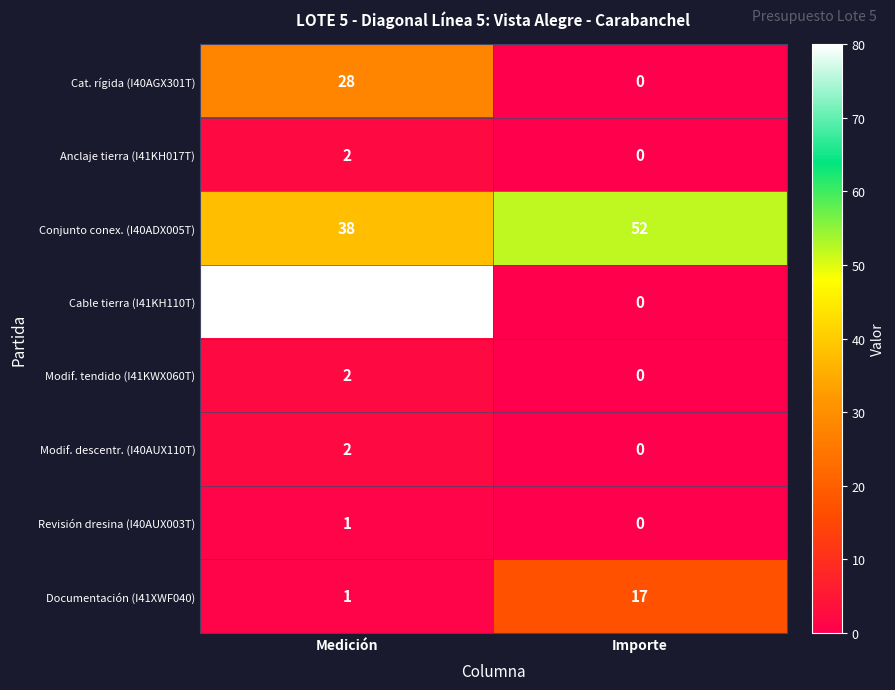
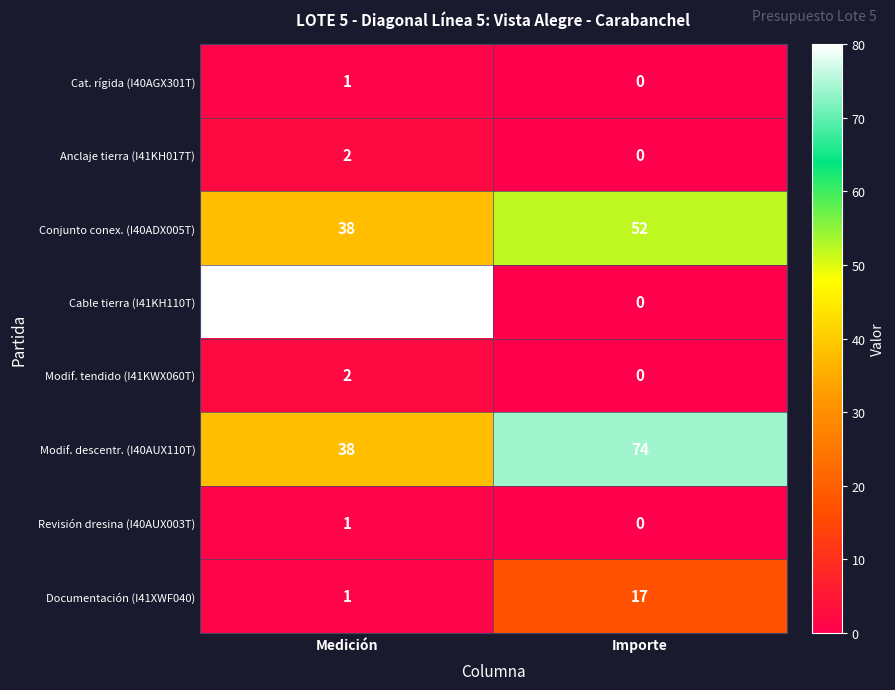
Cat. rígida (I40AGX301T), Medición: 28 -> 1
Modif. descentr. (I40AUX110T), Medición: 2 -> 38
Modif. descentr. (I40AUX110T), Importe: 0 -> 74
